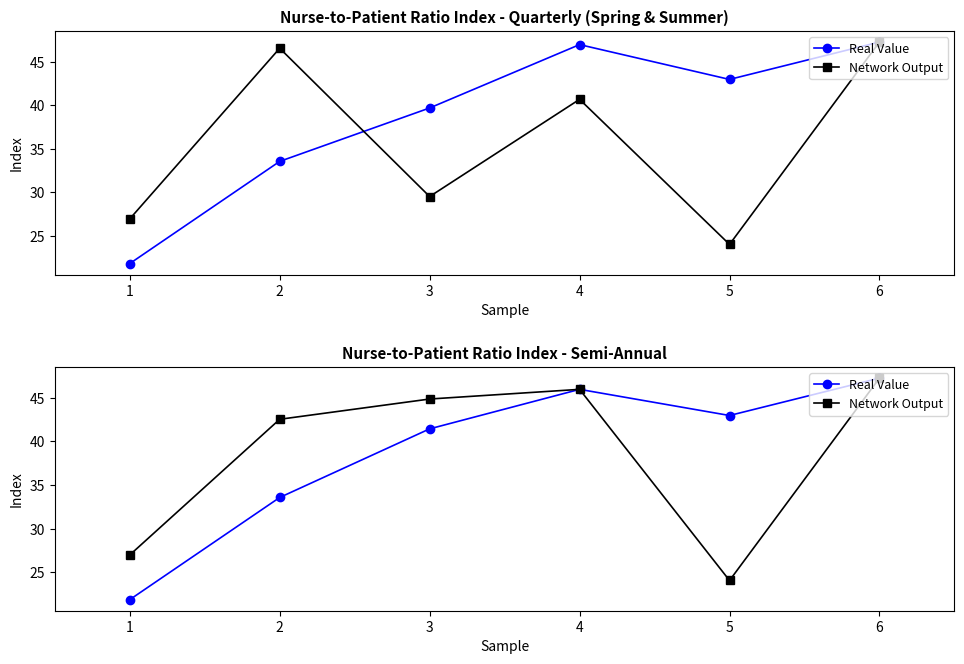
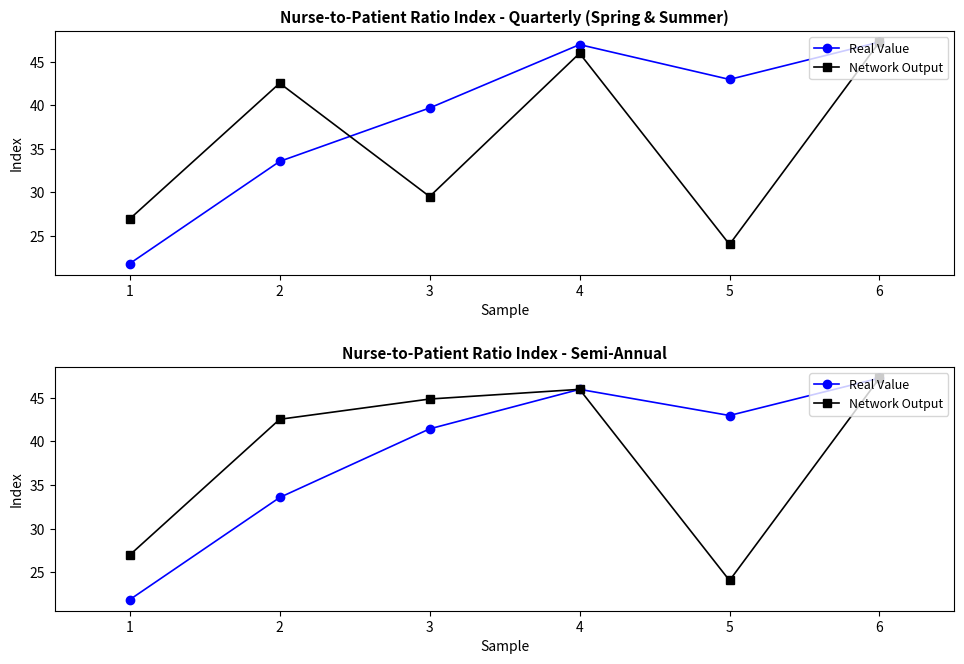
Nurse-to-Patient Ratio Index - Quarterly (Spring & Summer), Network Output, 2: 47 -> 43
Nurse-to-Patient Ratio Index - Quarterly (Spring & Summer), Network Output, 4: 41 -> 46
